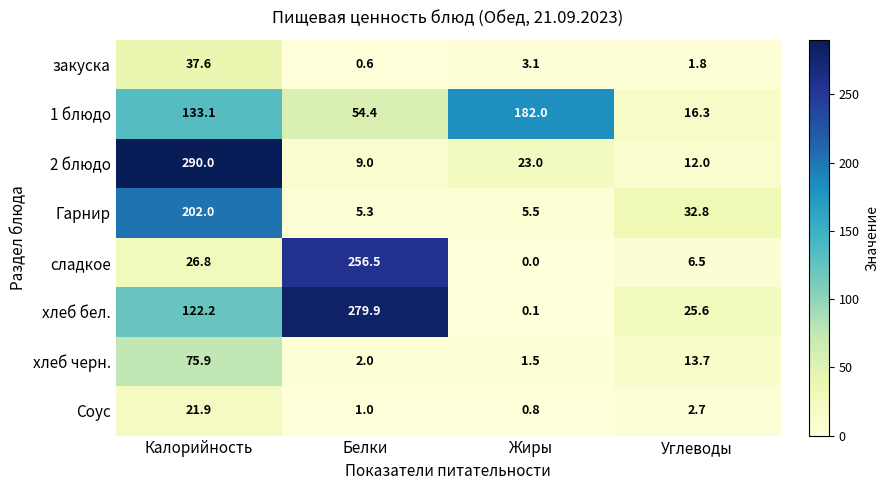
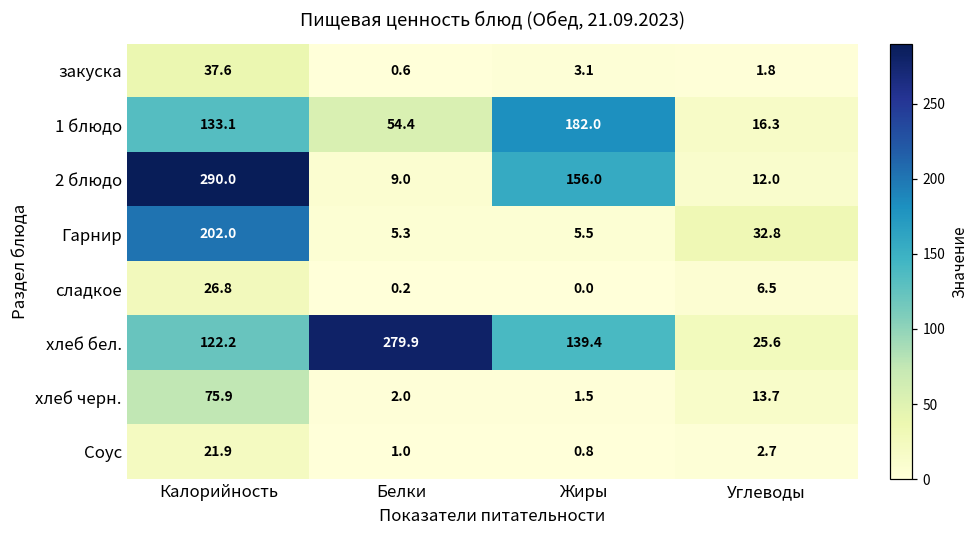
2 блюдо, Жиры: 23.0 -> 156.0
сладкое, Белки: 256.5 -> 0.2
хлеб бел., Жиры: 0.1 -> 139.4
